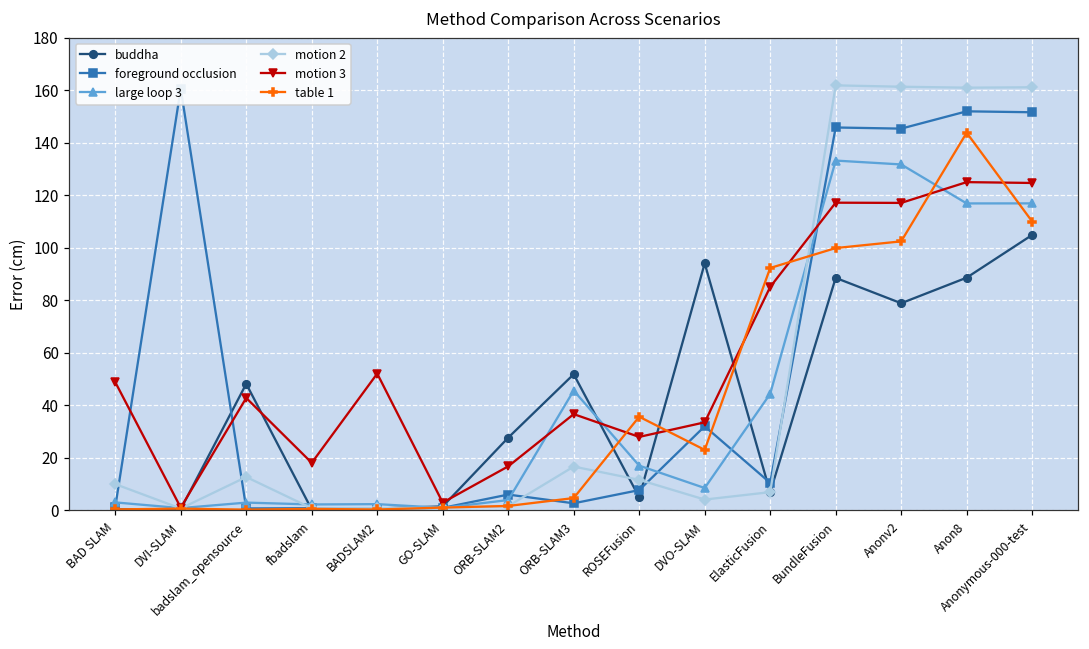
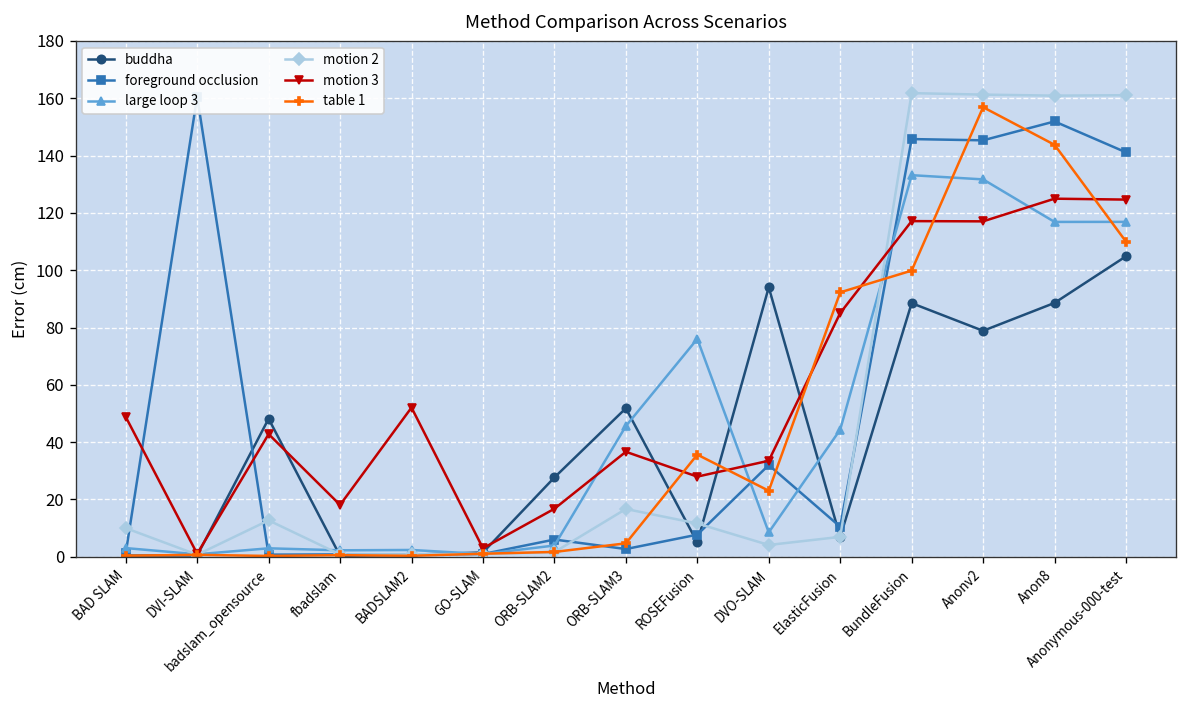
large loop 3, ROSEFusion: 17 -> 76
table 1, Anonv2: 102 -> 157
foreground occlusion, Anonymous-000-test: 152 -> 141
